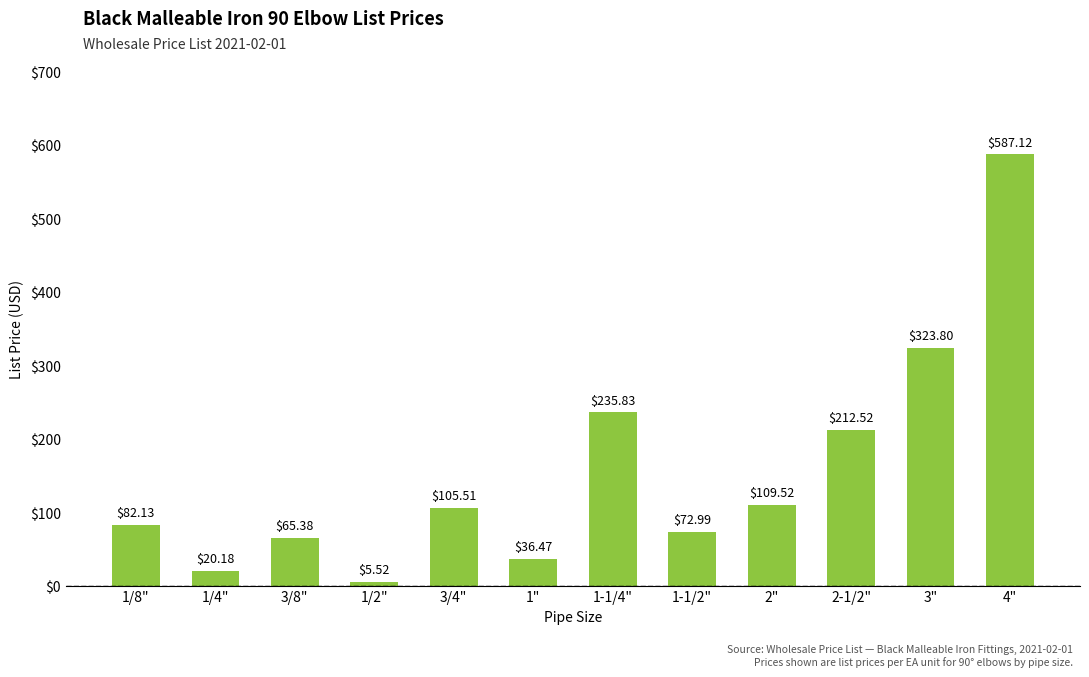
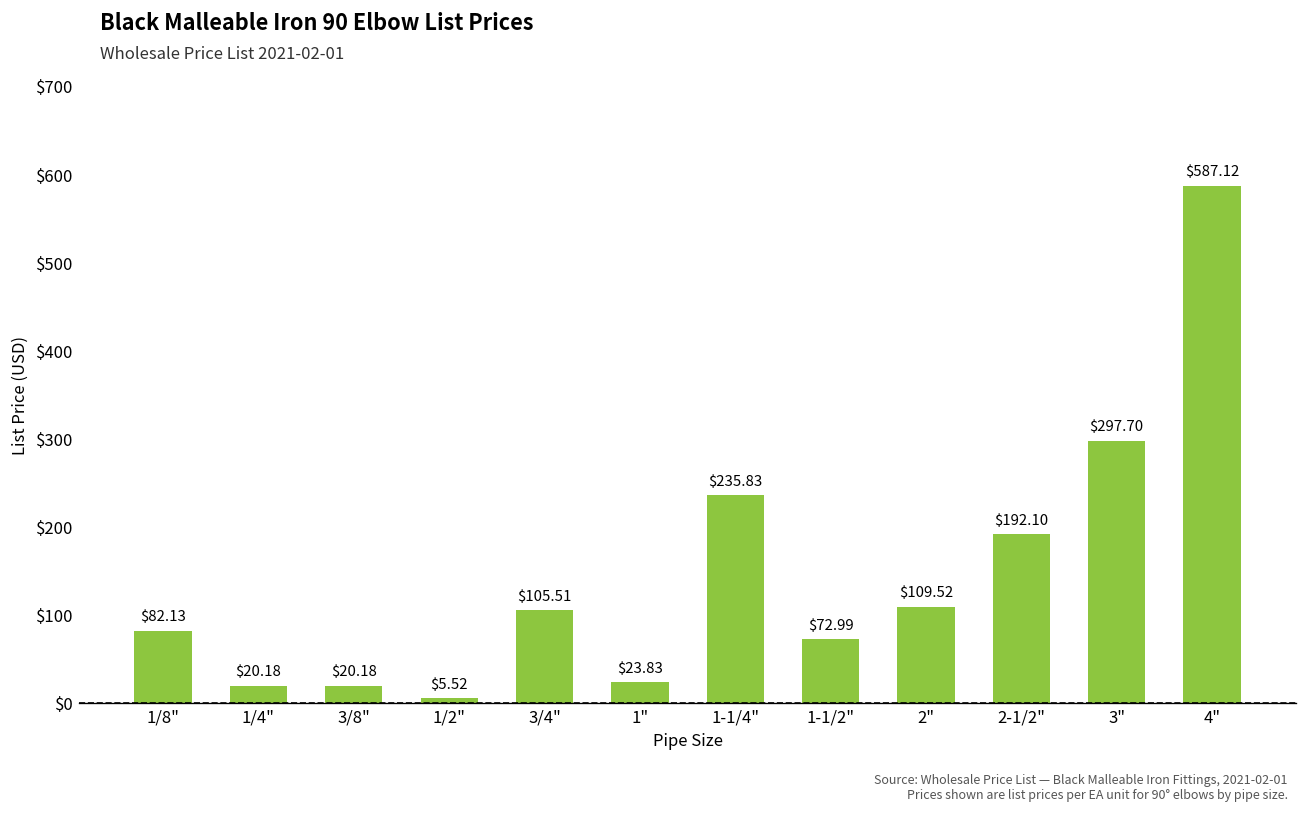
3/8": $65.38 -> $20.18
1": $36.47 -> $23.83
2-1/2": $212.52 -> $192.10
3": $323.80 -> $297.70
